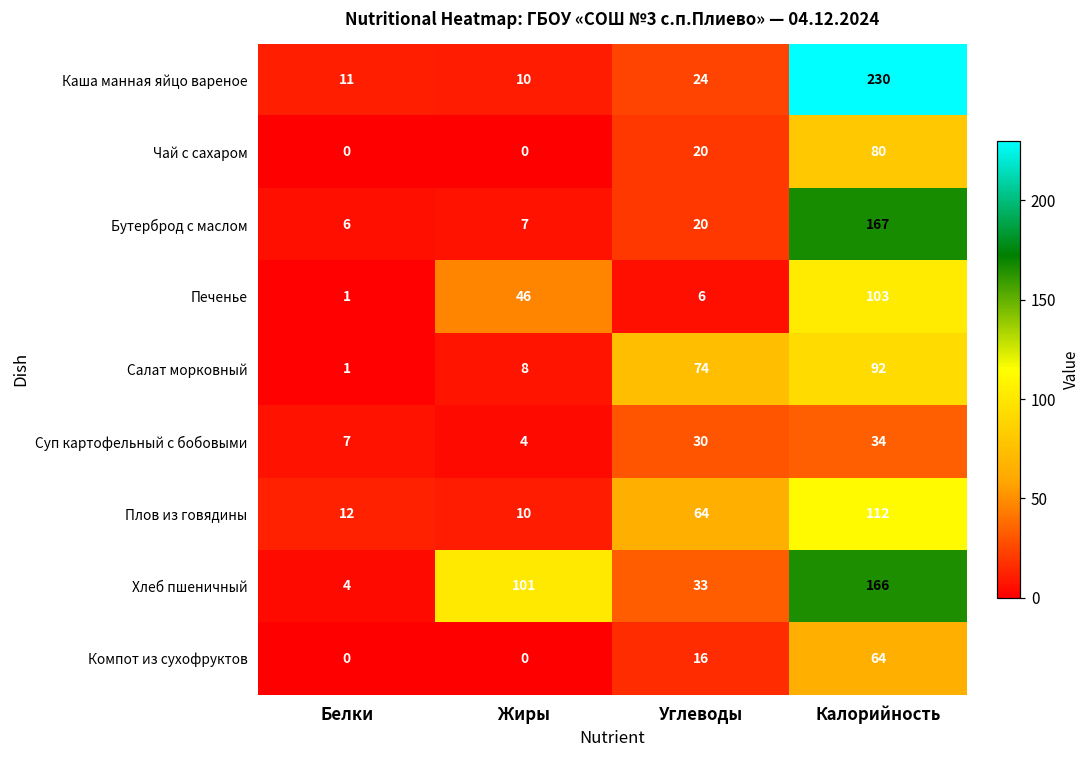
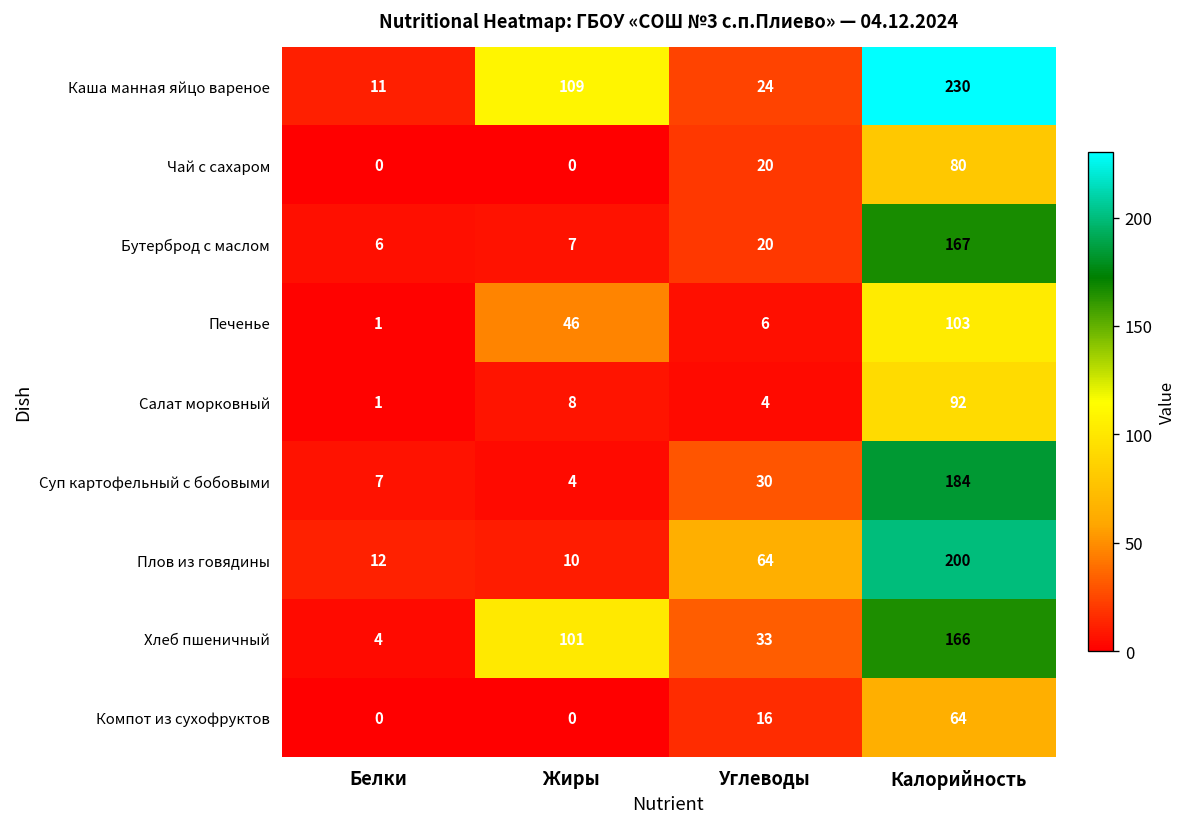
Каша манная яйцо вареное, Жиры: 10 -> 109
Салат морковный, Углеводы: 74 -> 4
Суп картофельный с бобовыми, Калорийность: 34 -> 184
Плов из говядины, Калорийность: 112 -> 200
